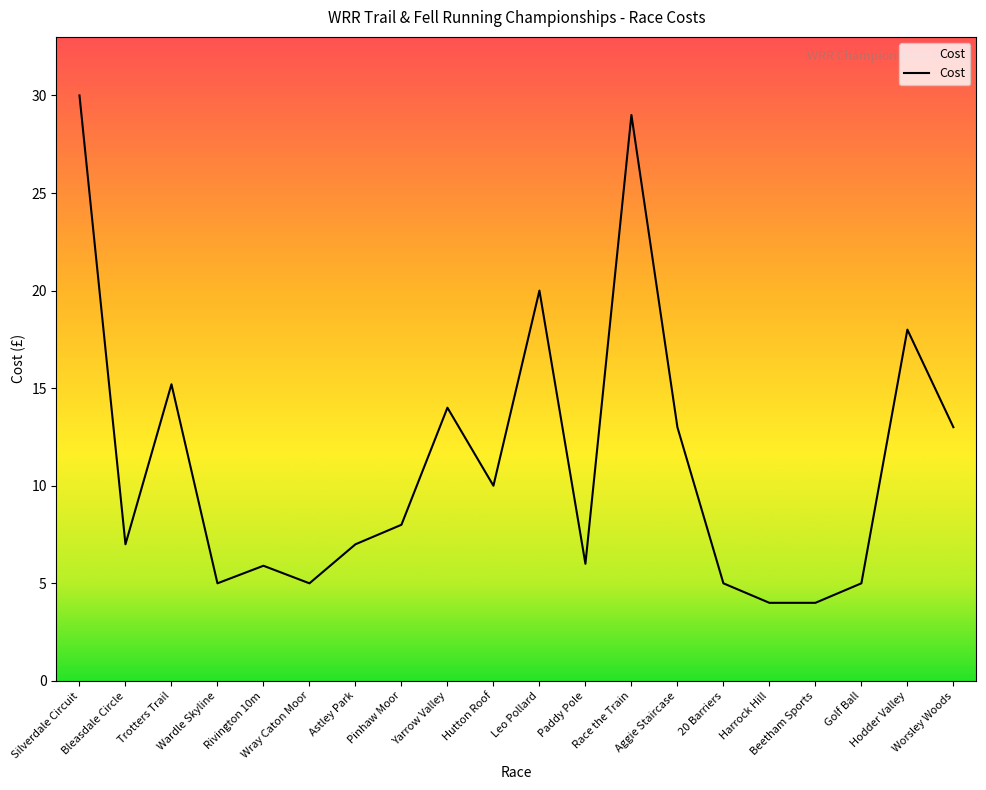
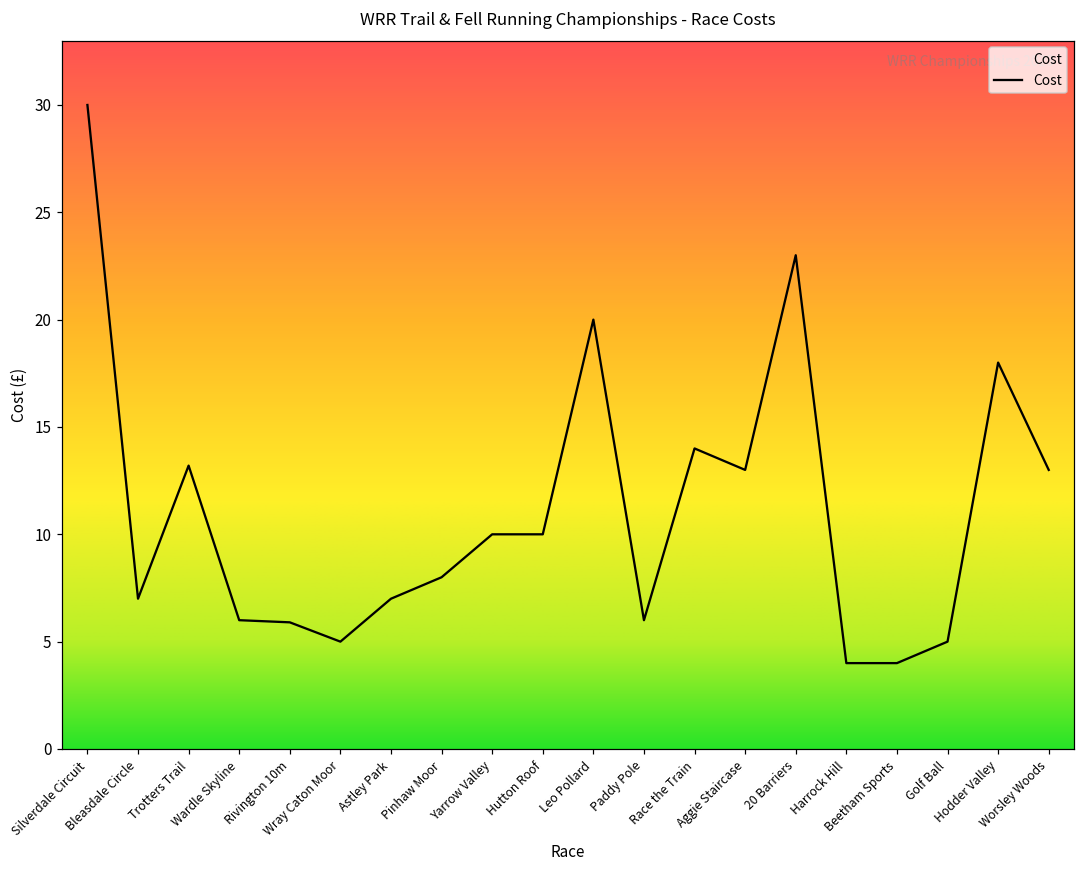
Trotters Trail: 15.2 -> 13.2
Wardle Skyline: 5 -> 6
Yarrow Valley: 14 -> 10
Race the Train: 29 -> 14
20 Barriers: 5 -> 23
